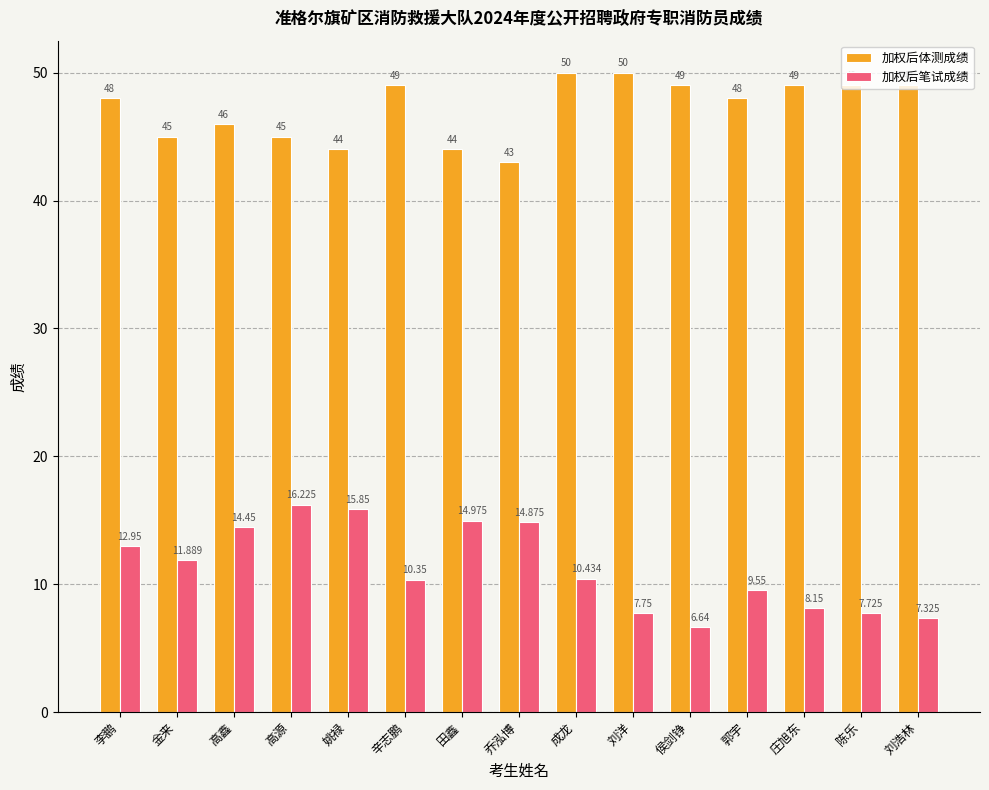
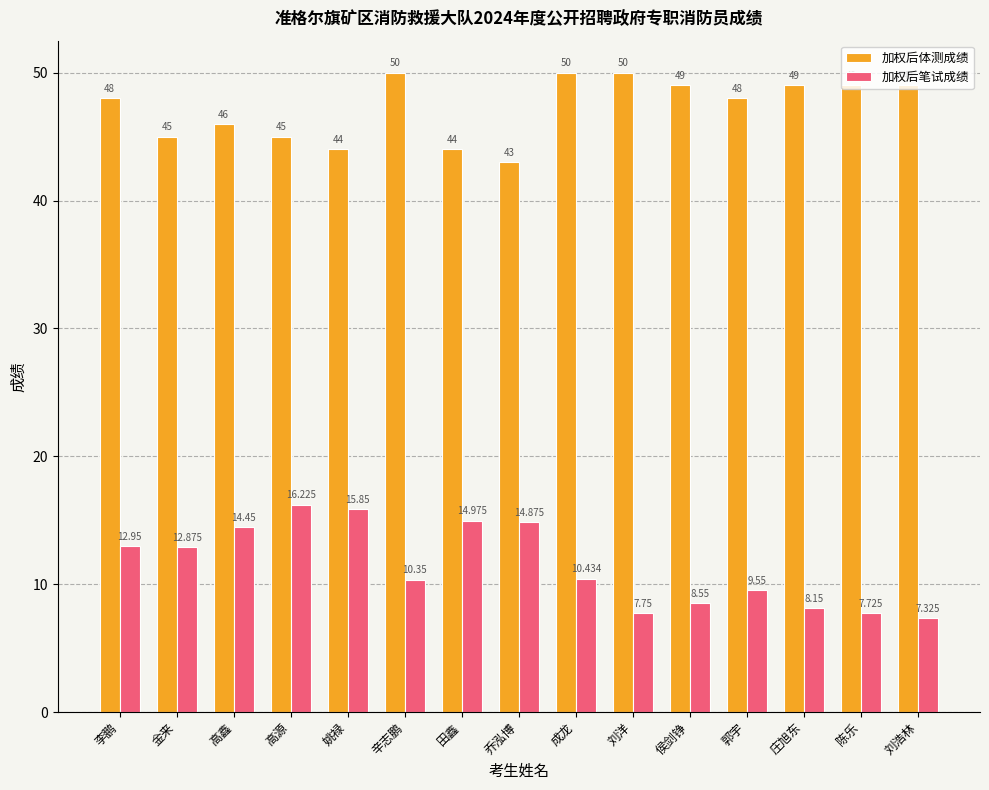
加权后笔试成绩, 金来: 11.889 -> 12.875
加权后体测成绩, 辛志鹏: 49 -> 50
加权后笔试成绩, 侯剑铮: 6.64 -> 8.55
